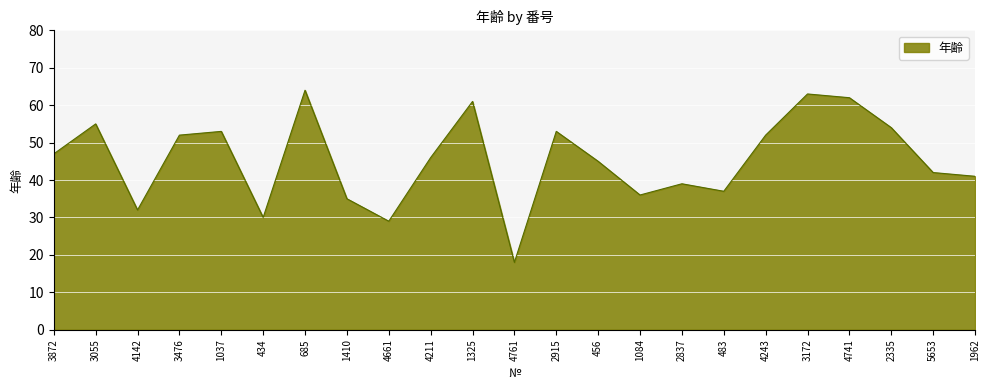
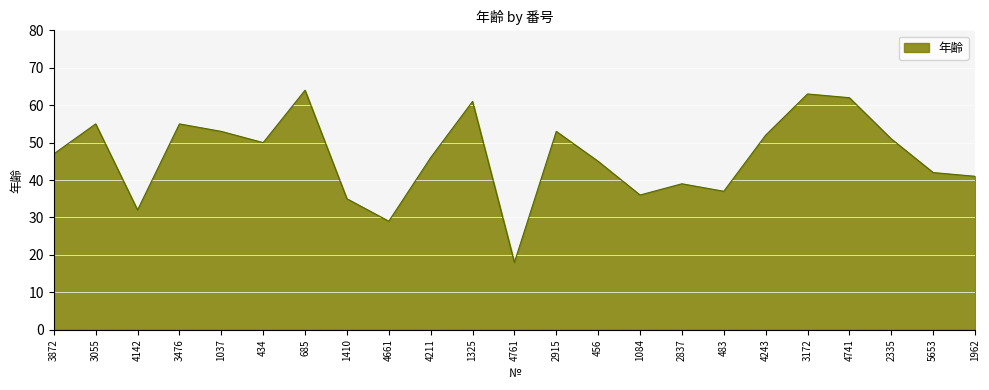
3476: 52 -> 55
434: 30 -> 50
2335: 54 -> 51
